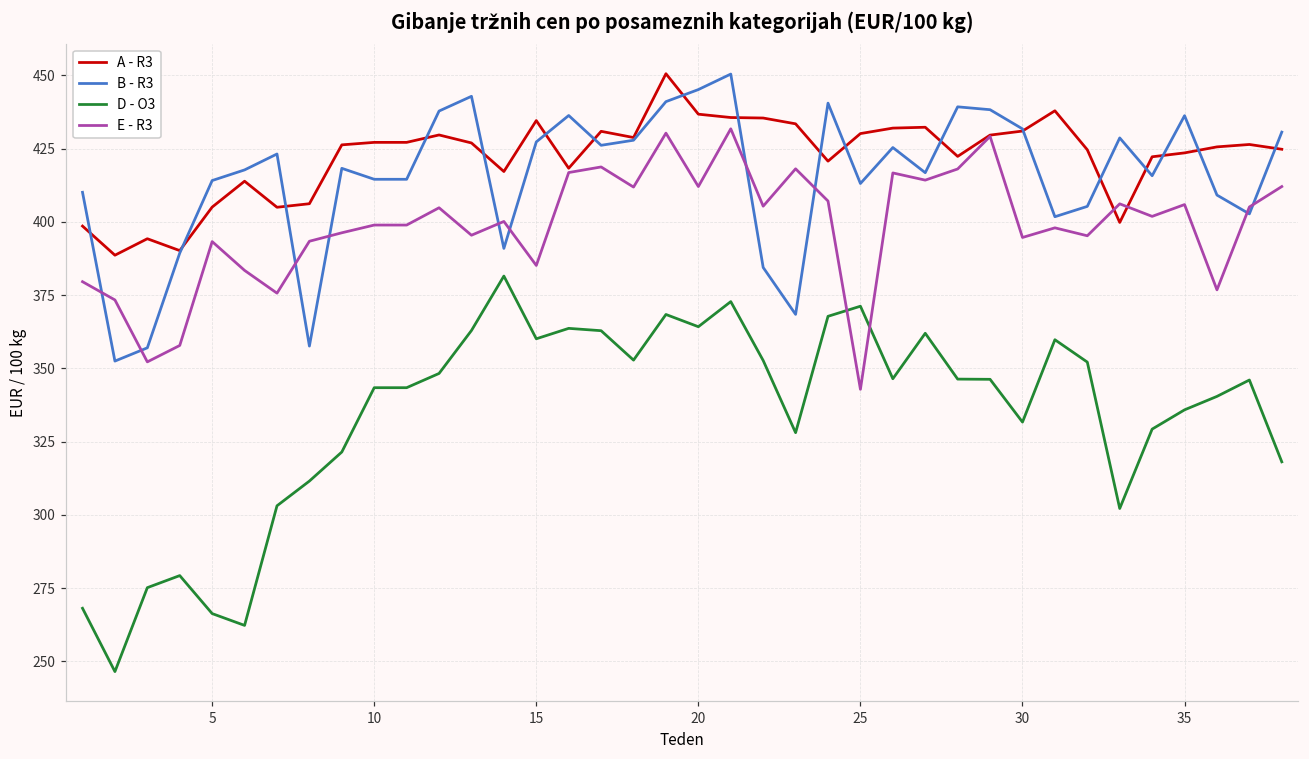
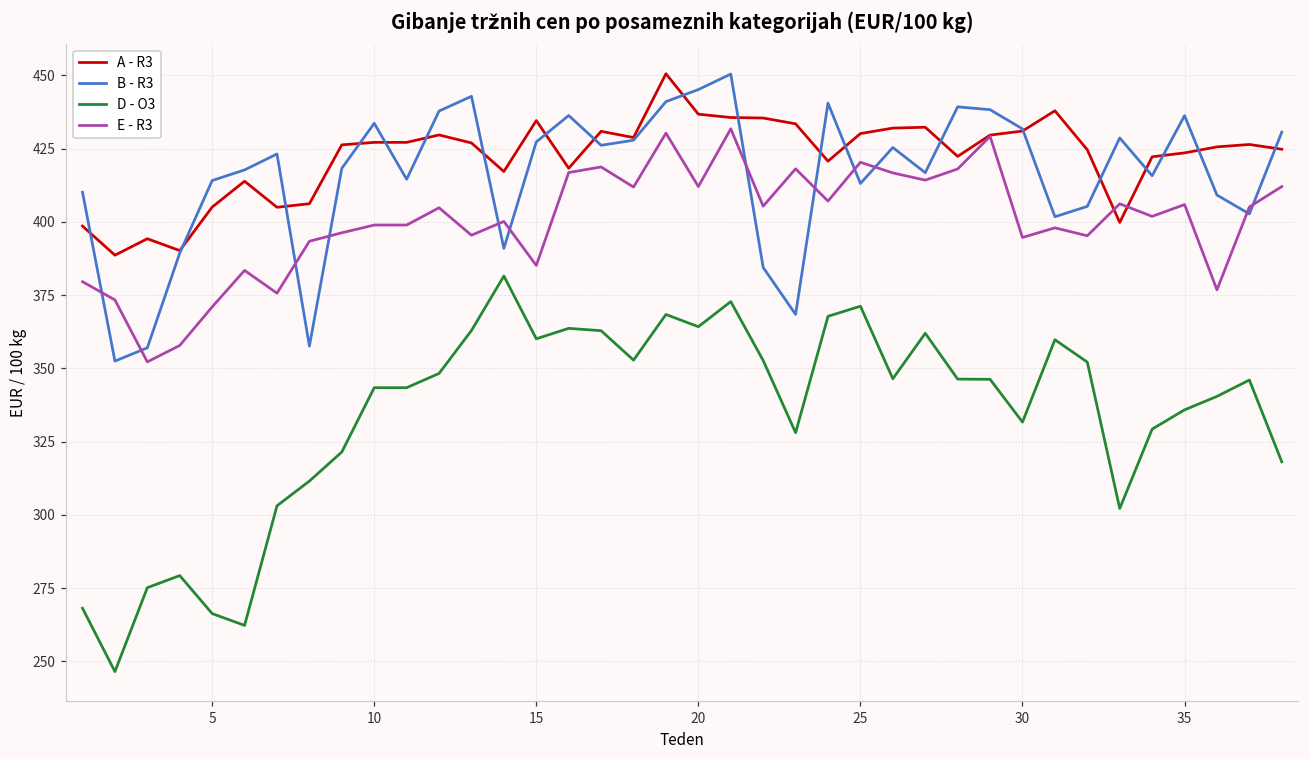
E - R3, 5: 393 -> 371
B - R3, 10: 415 -> 434
E - R3, 25: 343 -> 420
